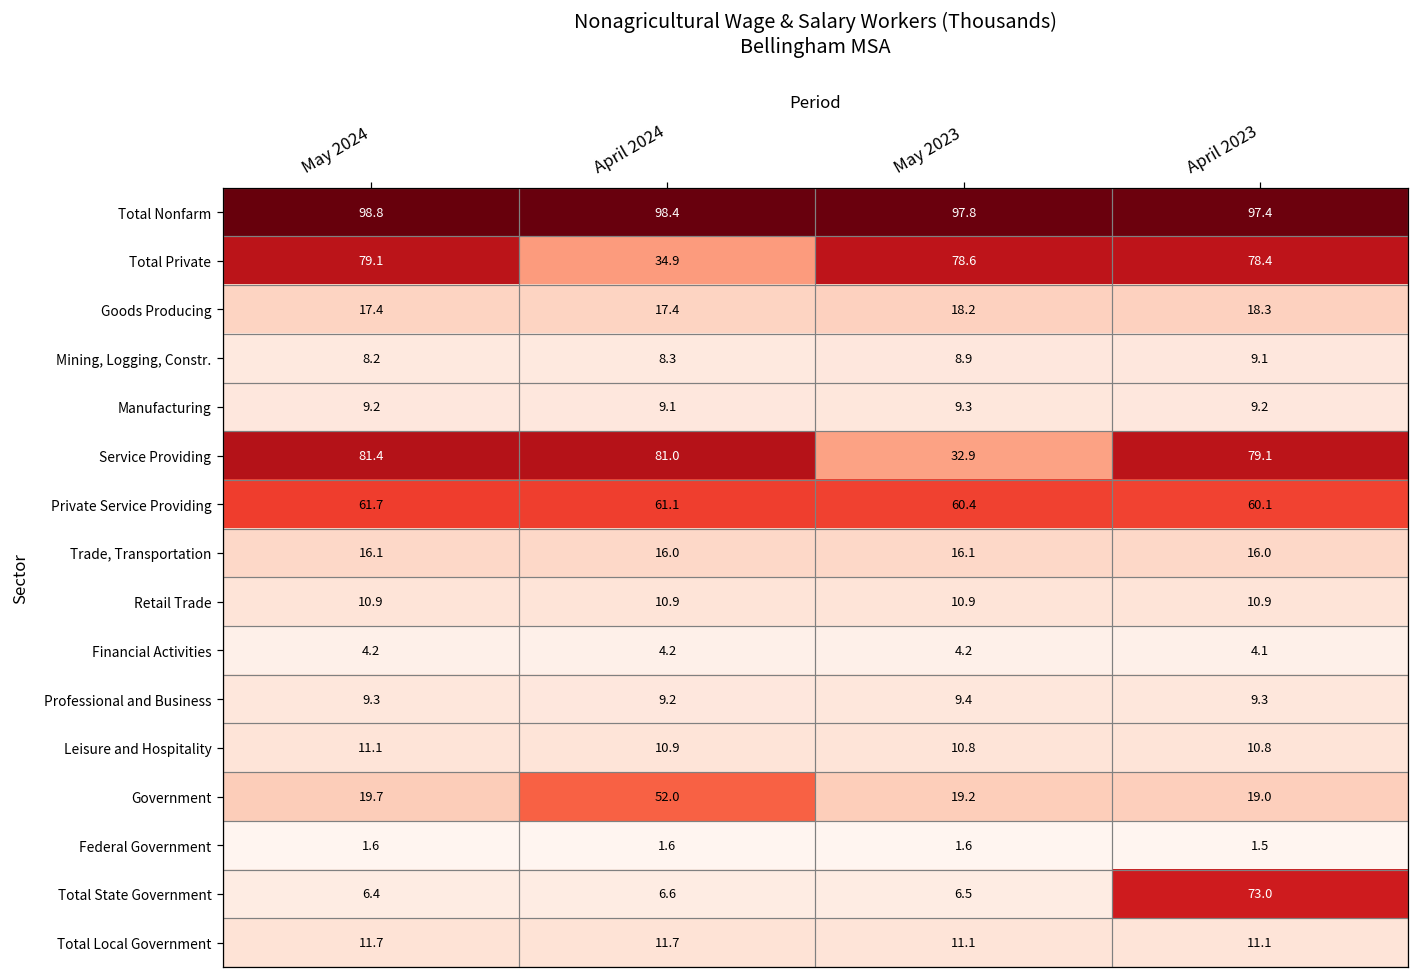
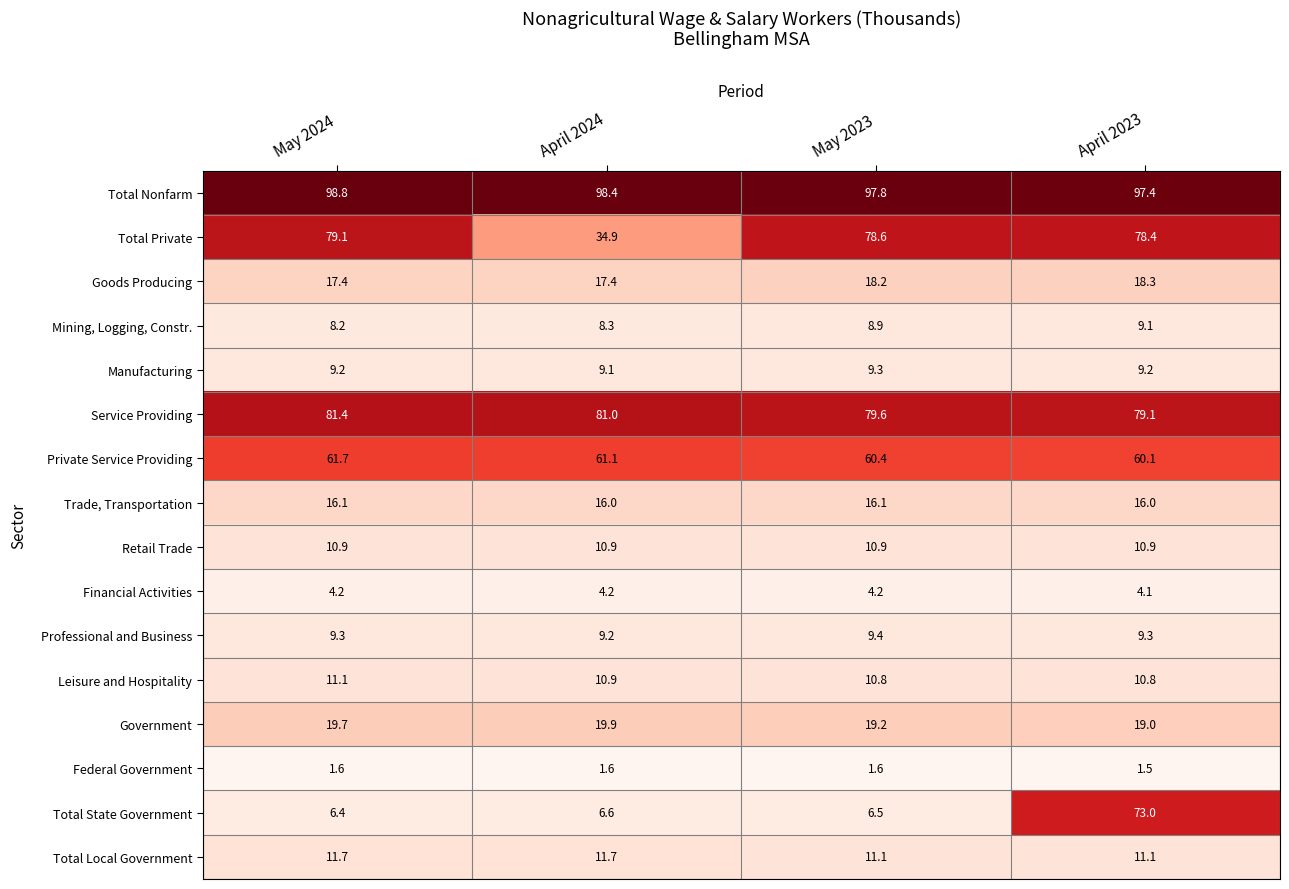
Service Providing, May 2023: 32.9 -> 79.6
Government, April 2024: 52.0 -> 19.9
